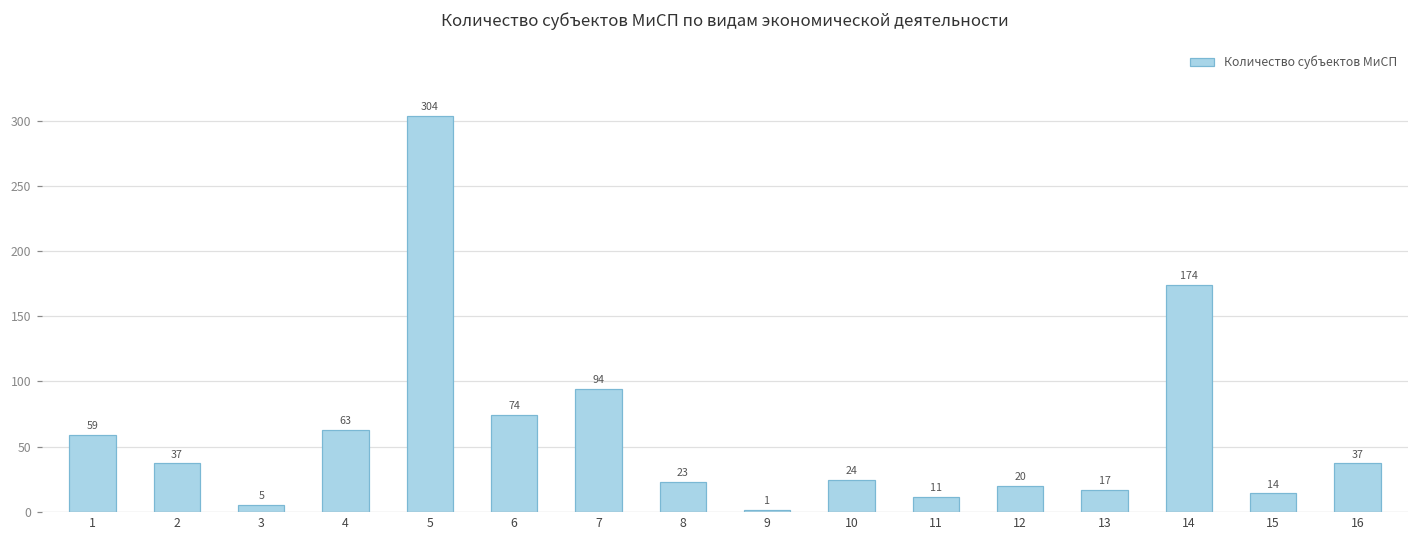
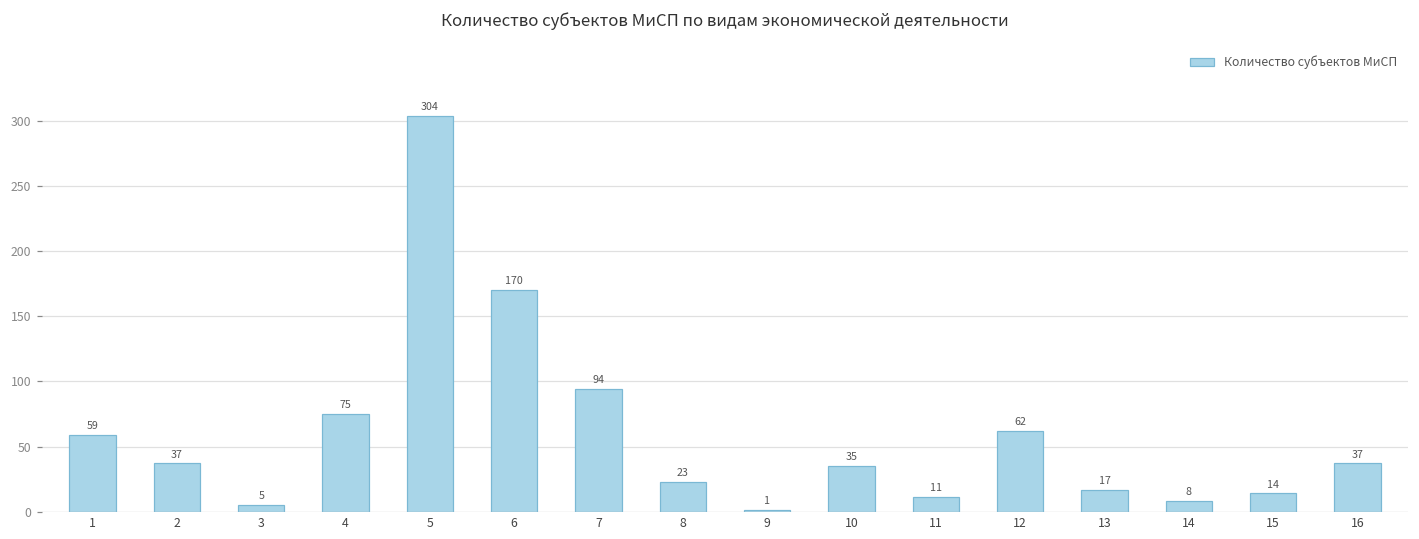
4: 63 -> 75
6: 74 -> 170
10: 24 -> 35
12: 20 -> 62
14: 174 -> 8
